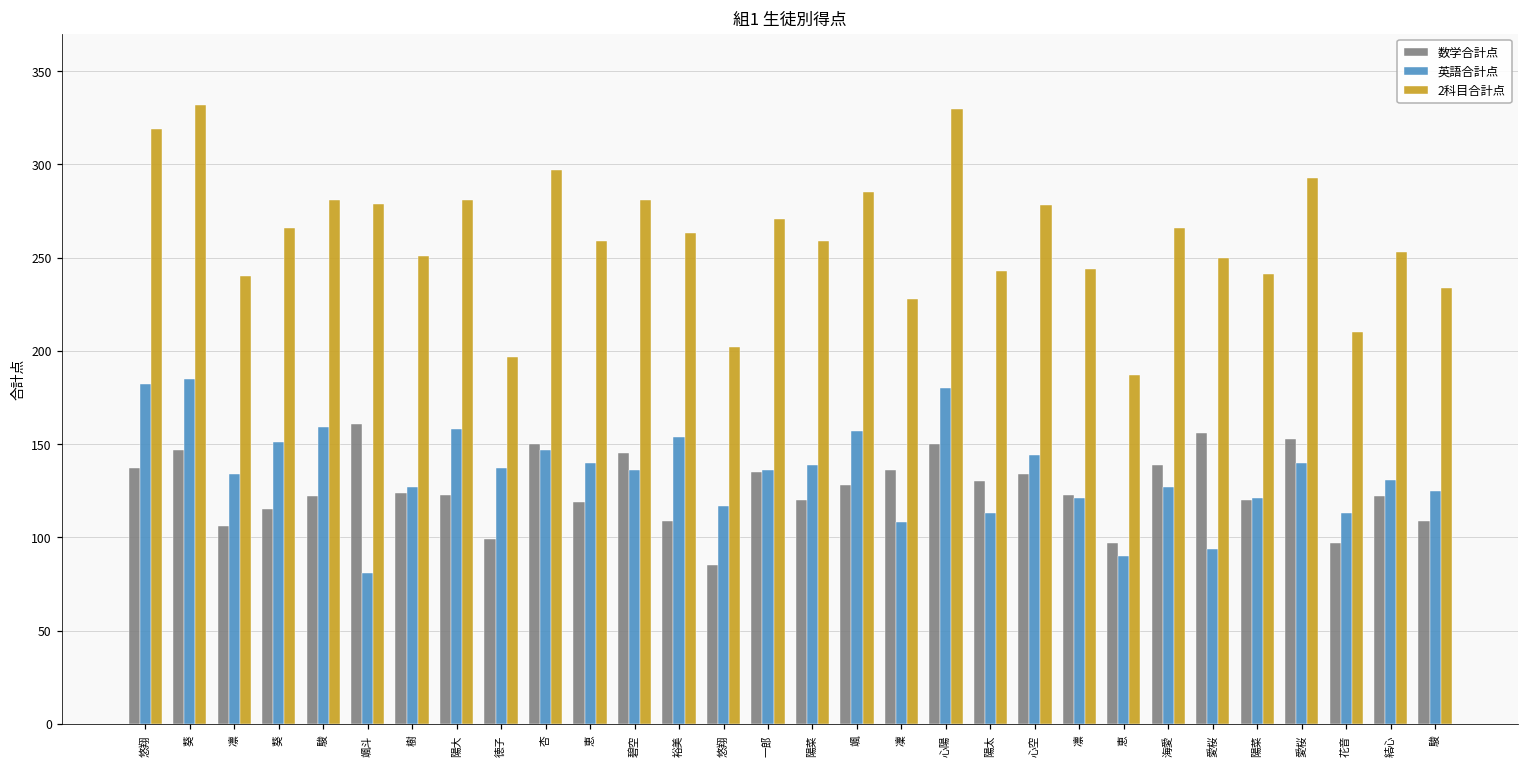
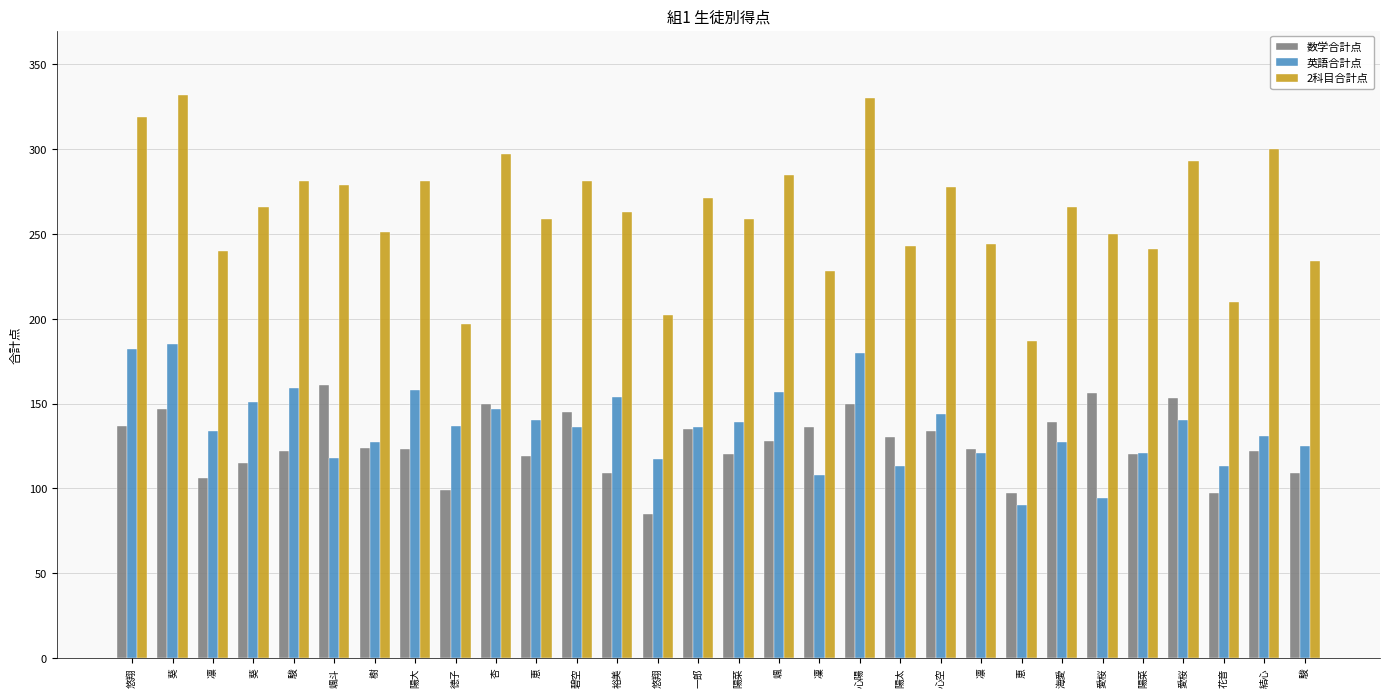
英語合計点, 颯斗: 81 -> 118
2科目合計点, 結心: 253 -> 300
